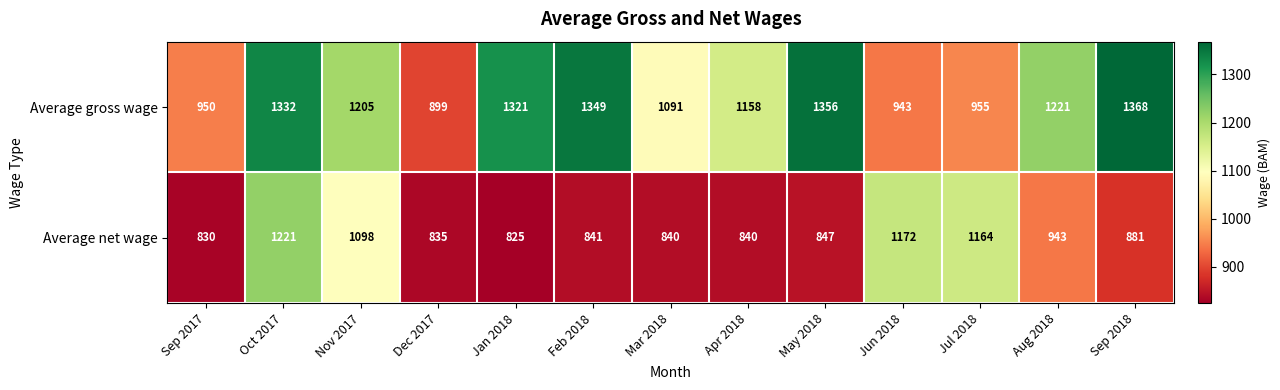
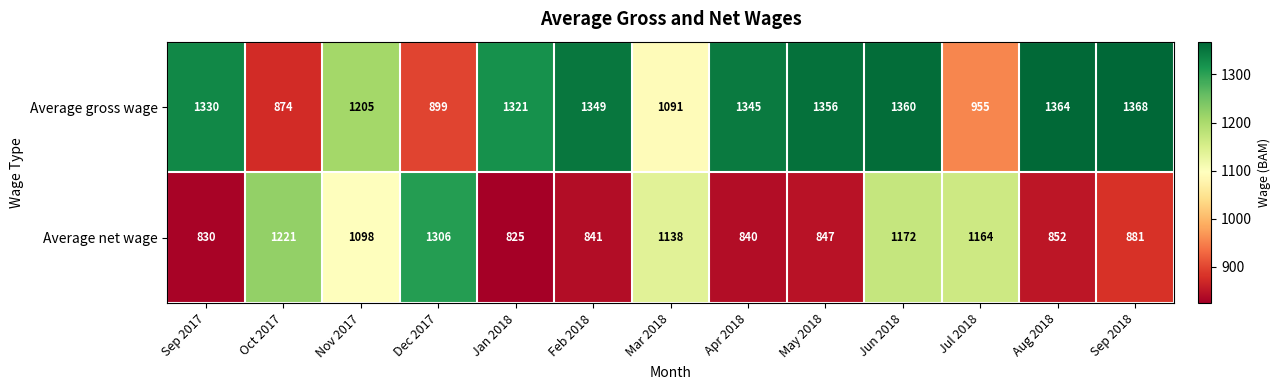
Average gross wage, Sep 2017: 950 -> 1330
Average gross wage, Oct 2017: 1332 -> 874
Average gross wage, Apr 2018: 1158 -> 1345
Average gross wage, Jun 2018: 943 -> 1360
Average gross wage, Aug 2018: 1221 -> 1364
Average net wage, Dec 2017: 835 -> 1306
Average net wage, Mar 2018: 840 -> 1138
Average net wage, Aug 2018: 943 -> 852
